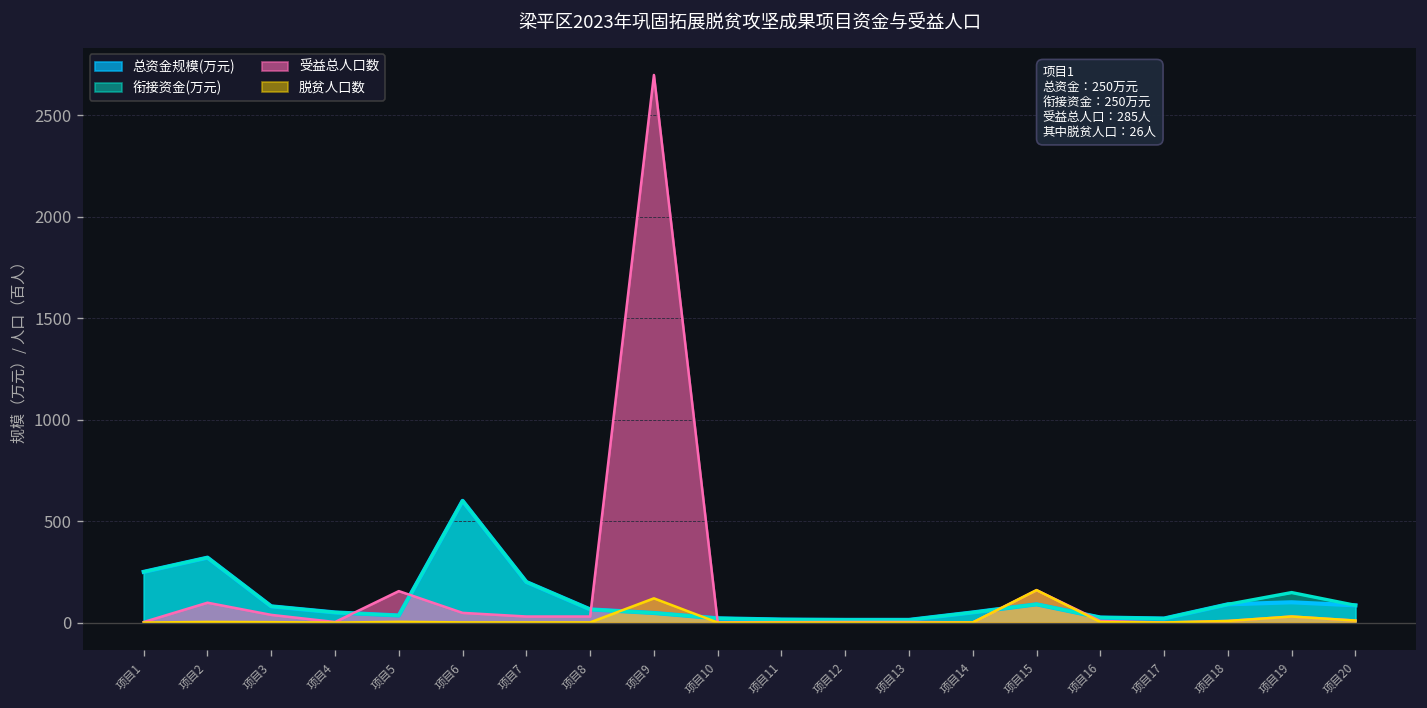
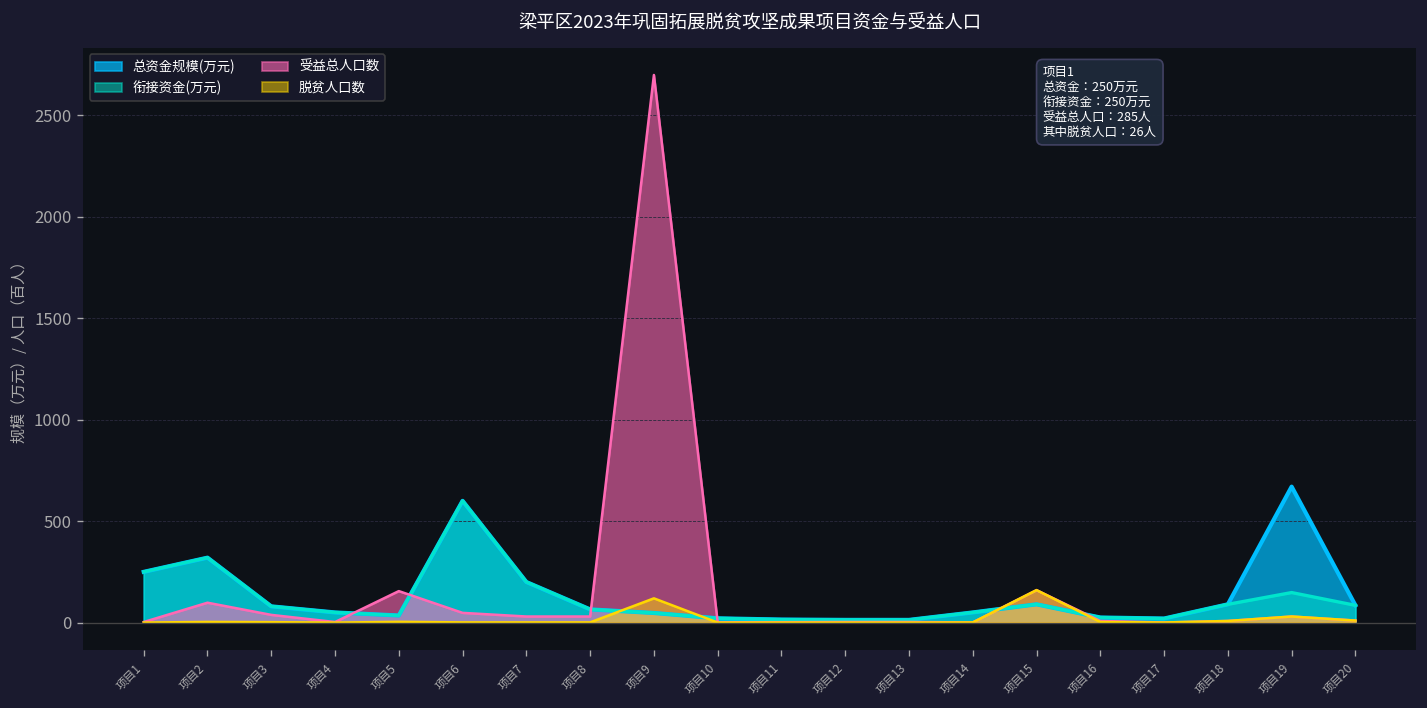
总资金规模(万元), 项目19: 100 -> 670
